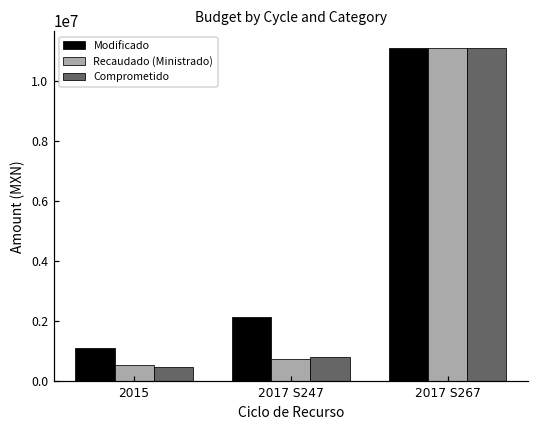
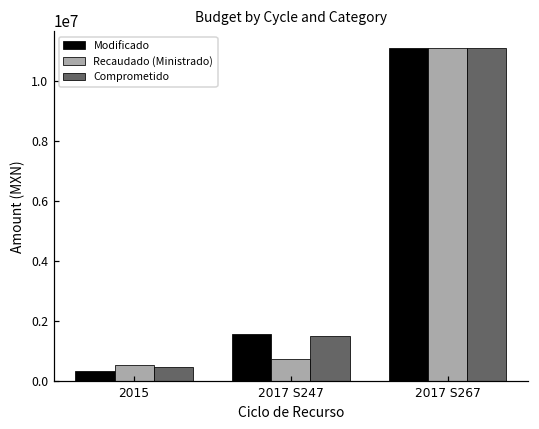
Modificado, 2015: 1100000 -> 300000
Modificado, 2017 S247: 2100000 -> 1600000
Comprometido, 2017 S247: 800000 -> 1500000
